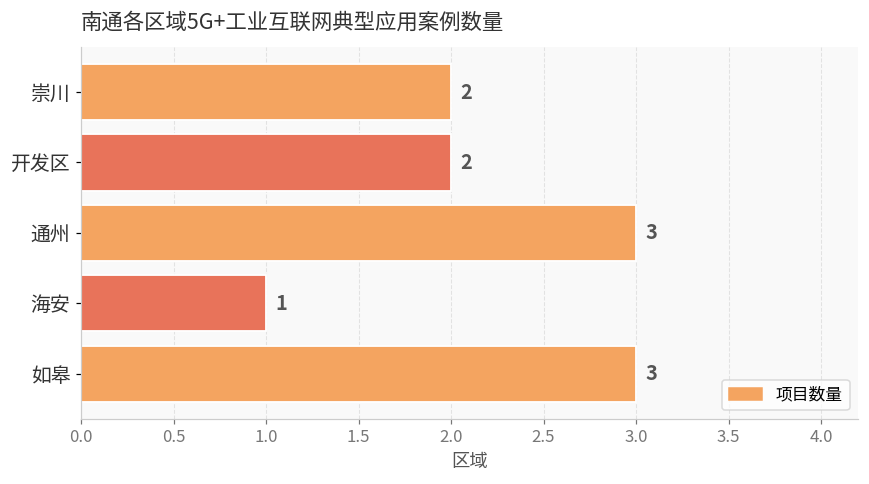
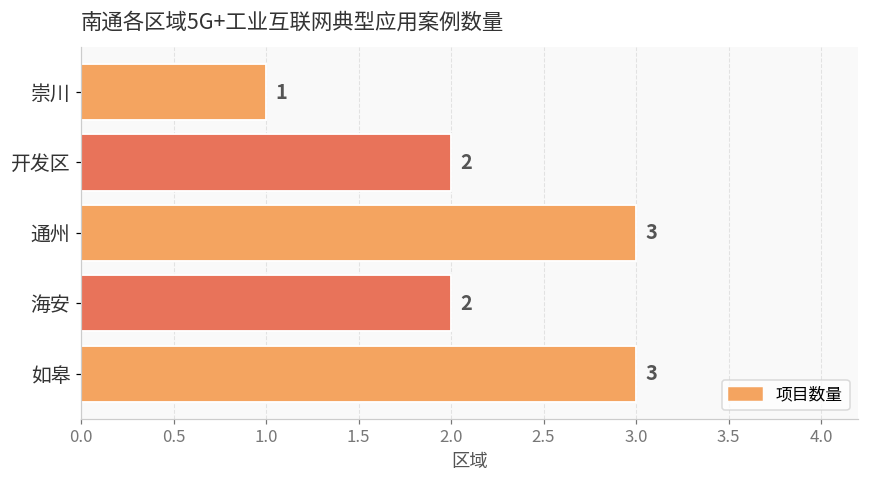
崇川: 2 -> 1
海安: 1 -> 2
